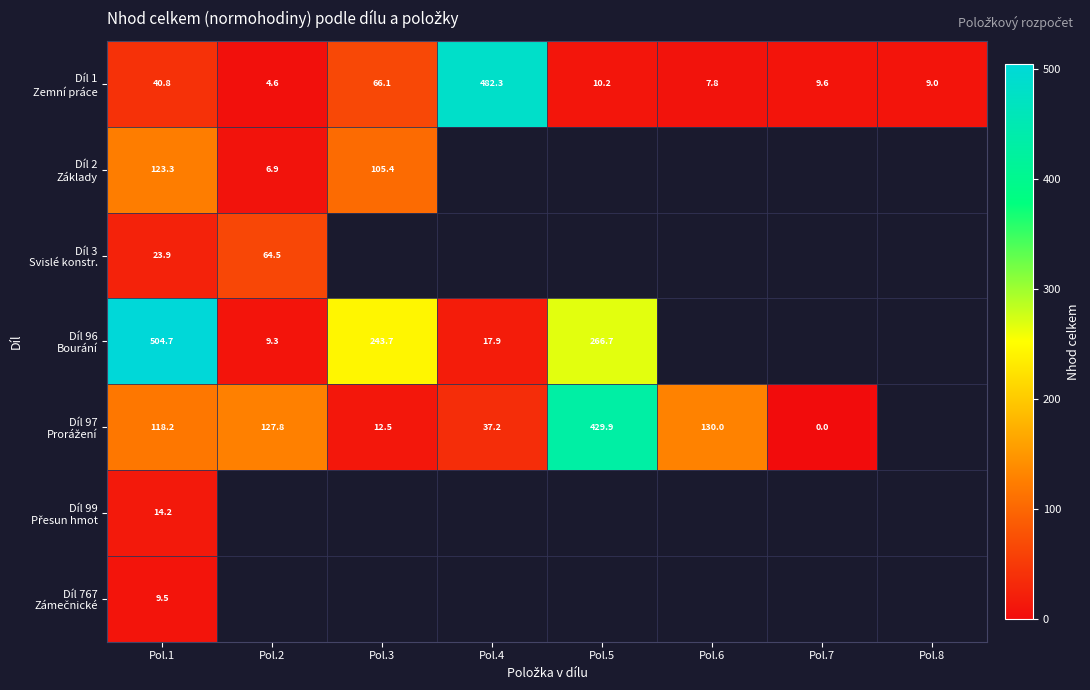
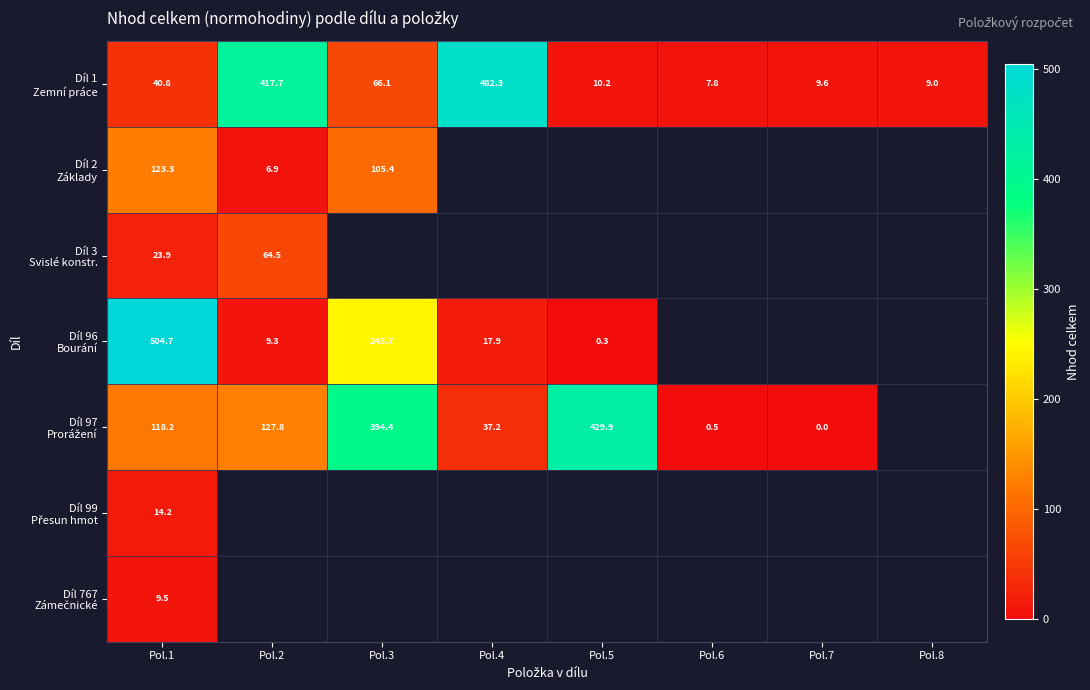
Díl 1 Zemní práce, Pol.2: 4.6 -> 417.7
Díl 96 Bourání, Pol.5: 266.7 -> 0.3
Díl 97 Prorážení, Pol.3: 12.5 -> 394.4
Díl 97 Prorážení, Pol.6: 130.0 -> 0.5
